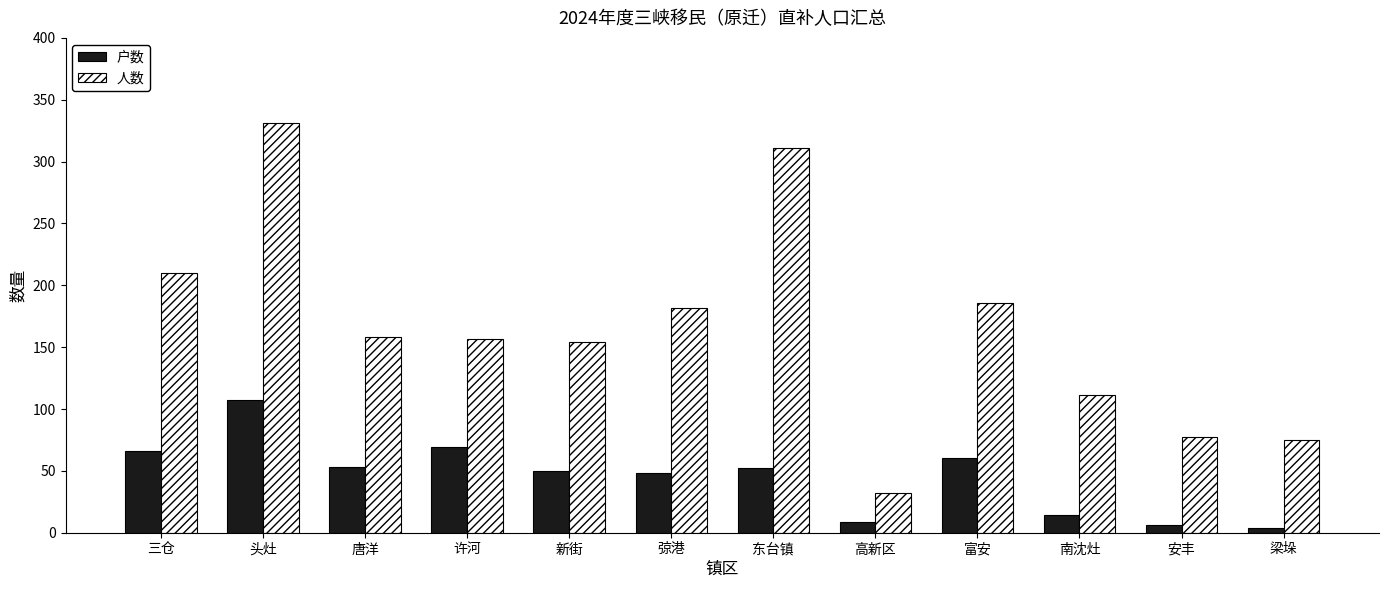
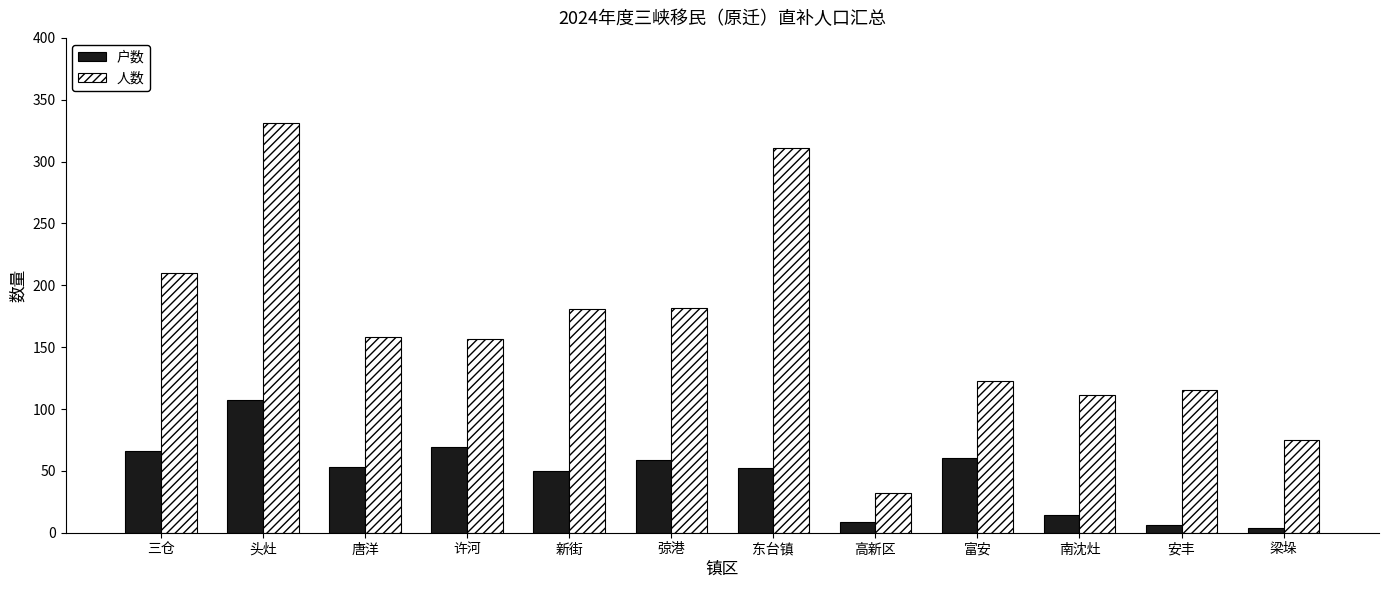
人数, 新街: 154 -> 181
户数, 弶港: 48 -> 59
人数, 富安: 186 -> 123
人数, 安丰: 77 -> 115
